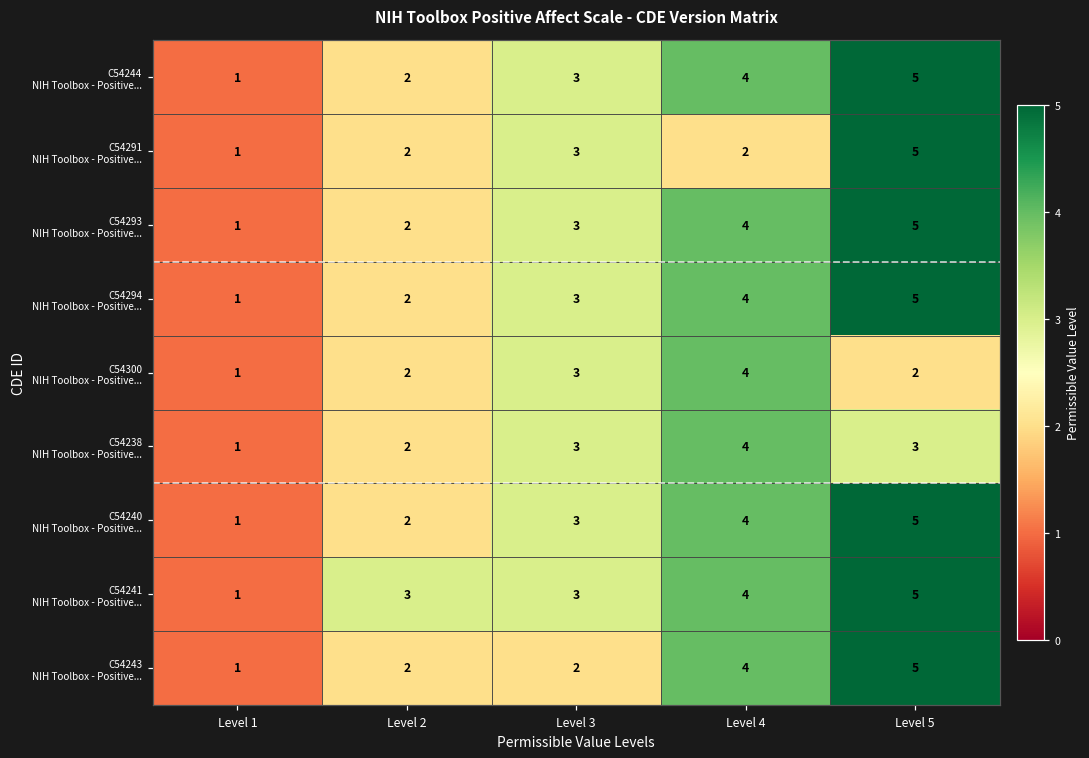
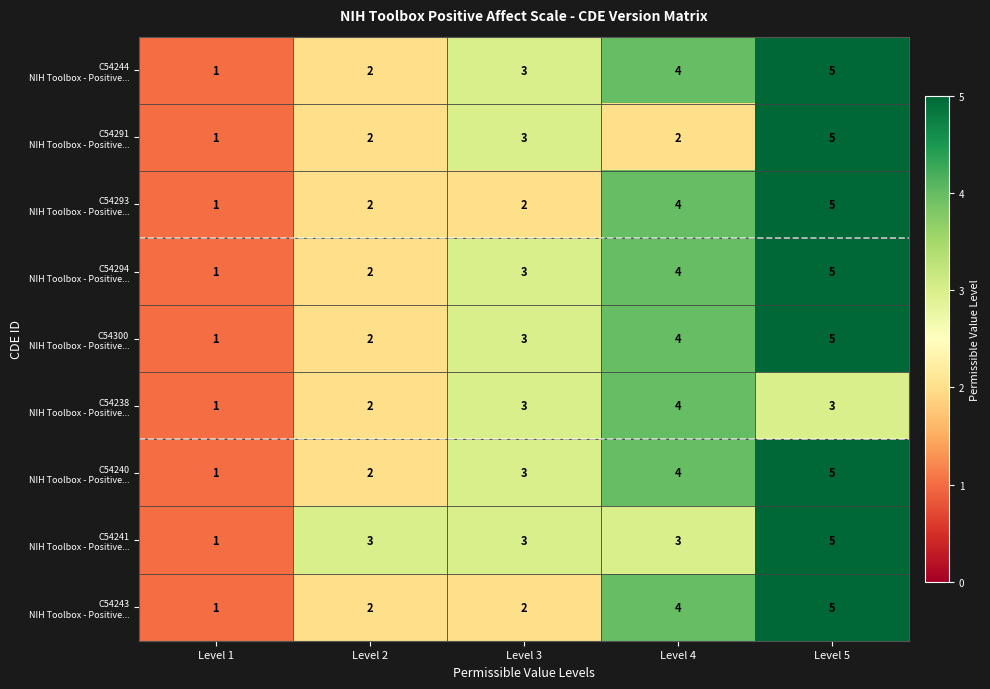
C54293 NIH Toolbox - Positive..., Level 3: 3 -> 2
C54300 NIH Toolbox - Positive..., Level 5: 2 -> 5
C54241 NIH Toolbox - Positive..., Level 4: 4 -> 3
